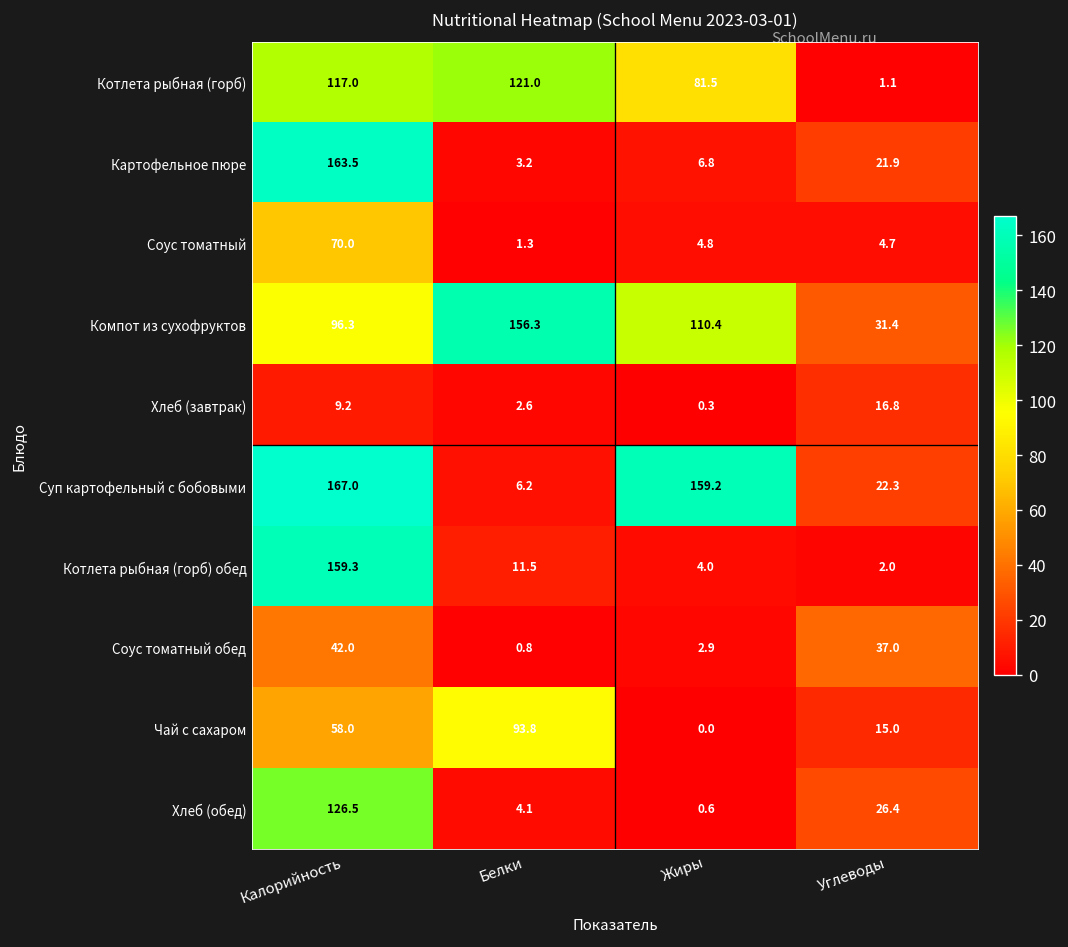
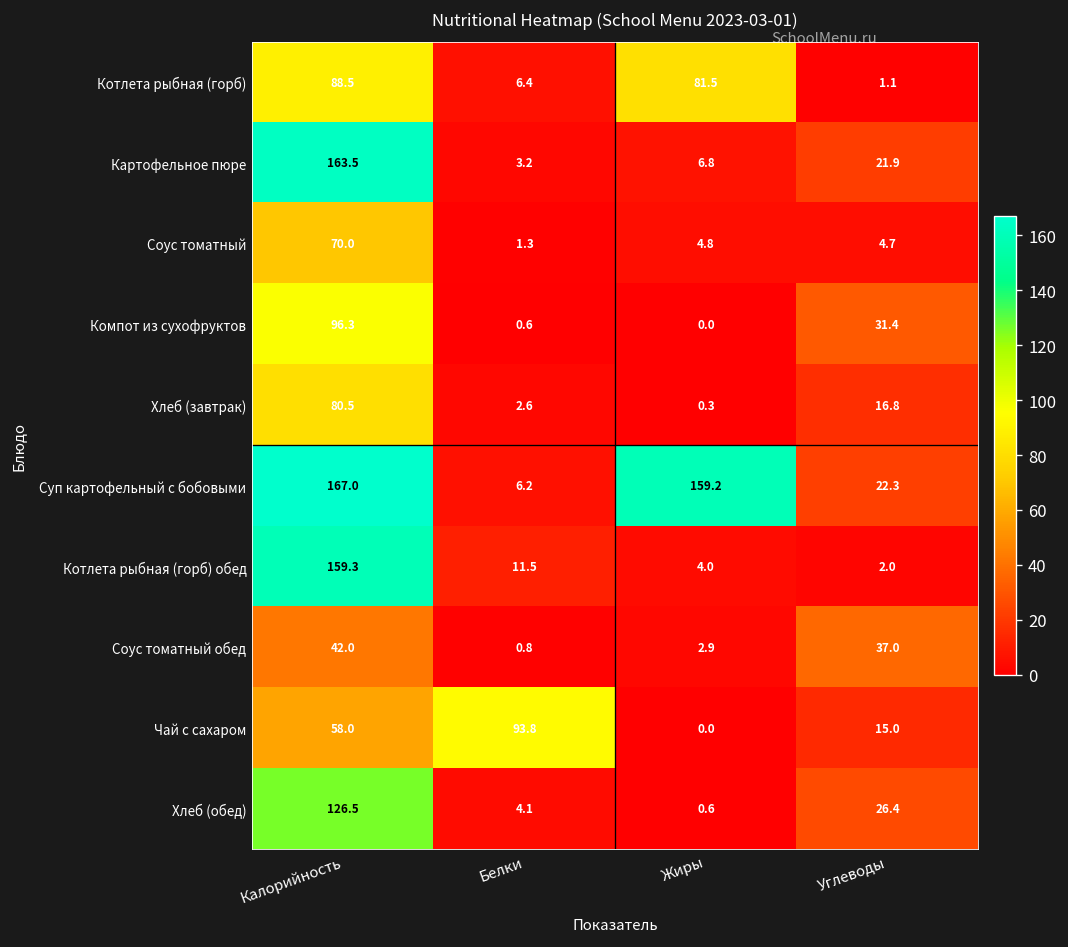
Котлета рыбная (горб), Калорийность: 117.0 -> 88.5
Котлета рыбная (горб), Белки: 121.0 -> 6.4
Компот из сухофруктов, Белки: 156.3 -> 0.6
Компот из сухофруктов, Жиры: 110.4 -> 0.0
Хлеб (завтрак), Калорийность: 9.2 -> 80.5
